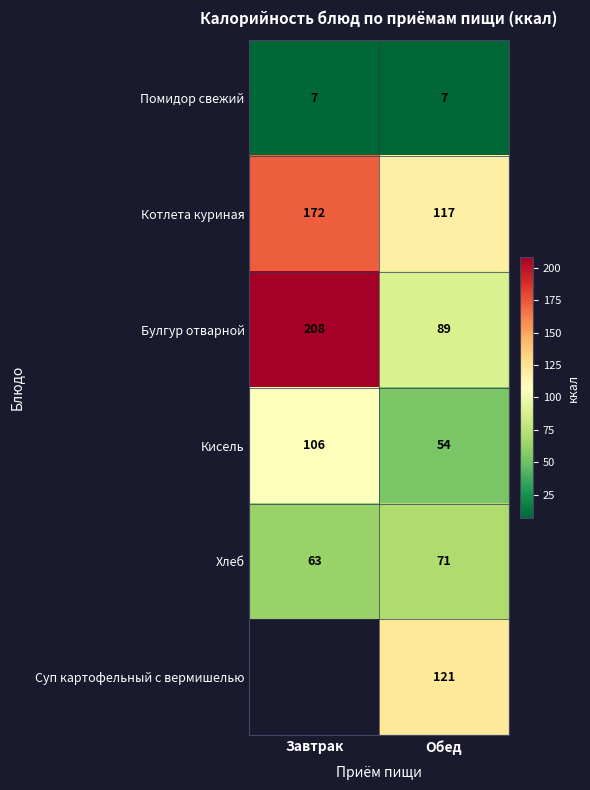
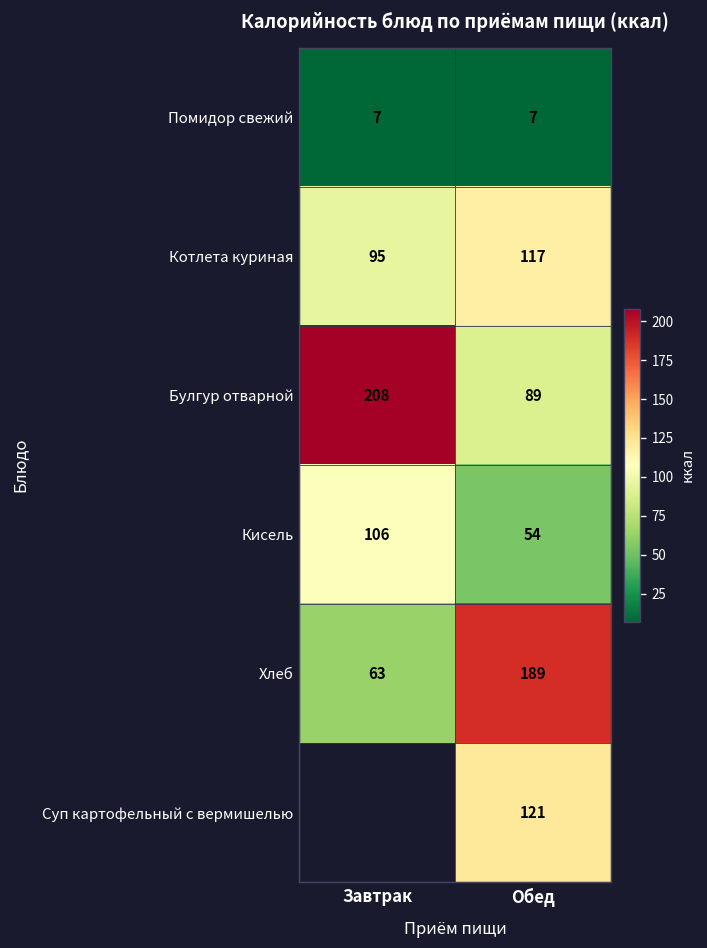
Котлета куриная, Завтрак: 172 -> 95
Хлеб, Обед: 71 -> 189
